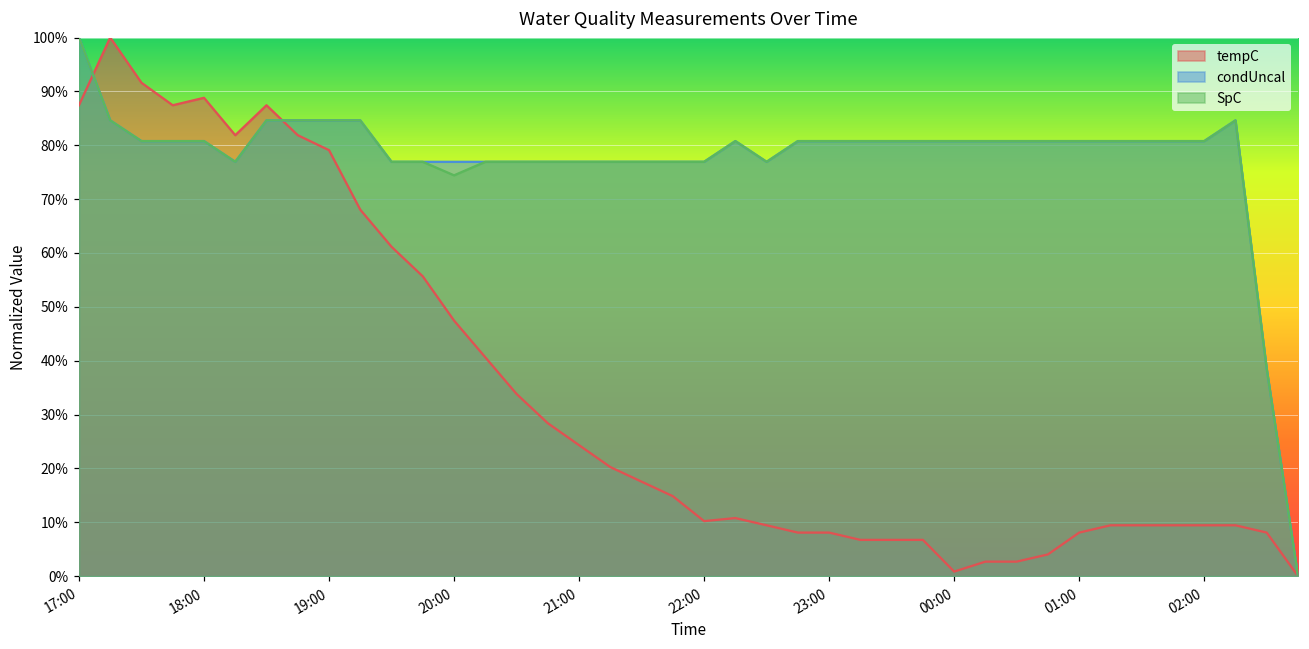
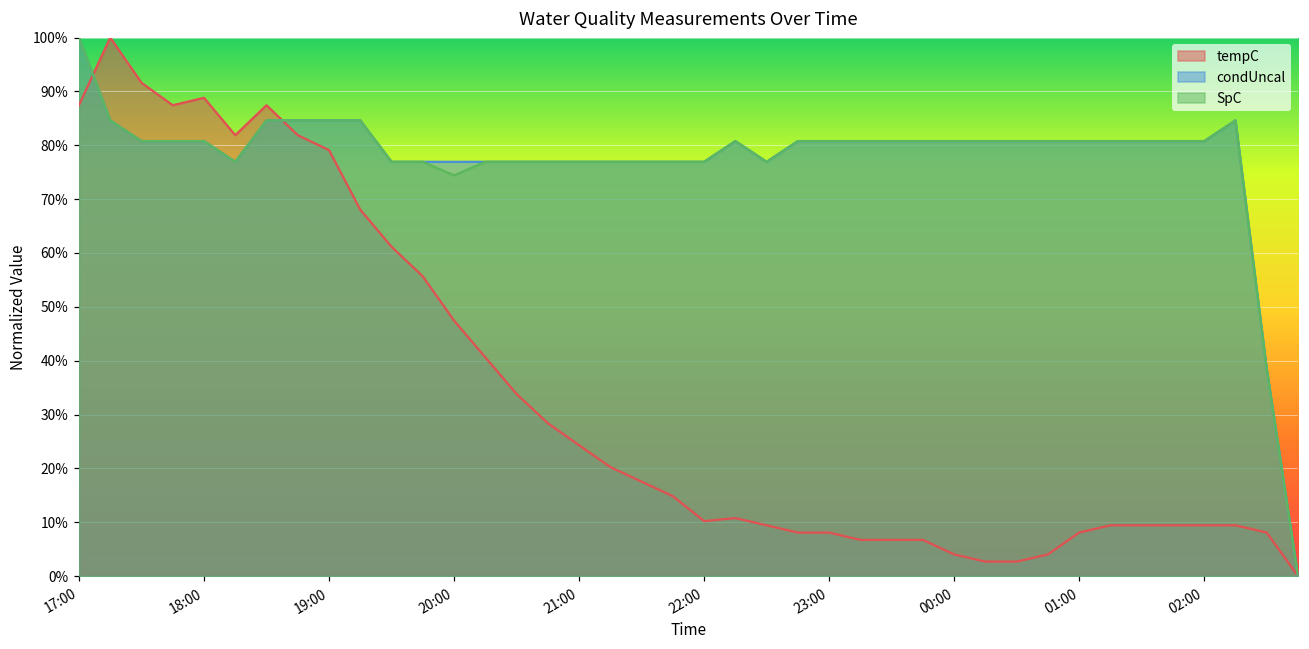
tempC, 00:00: 1% -> 4%
